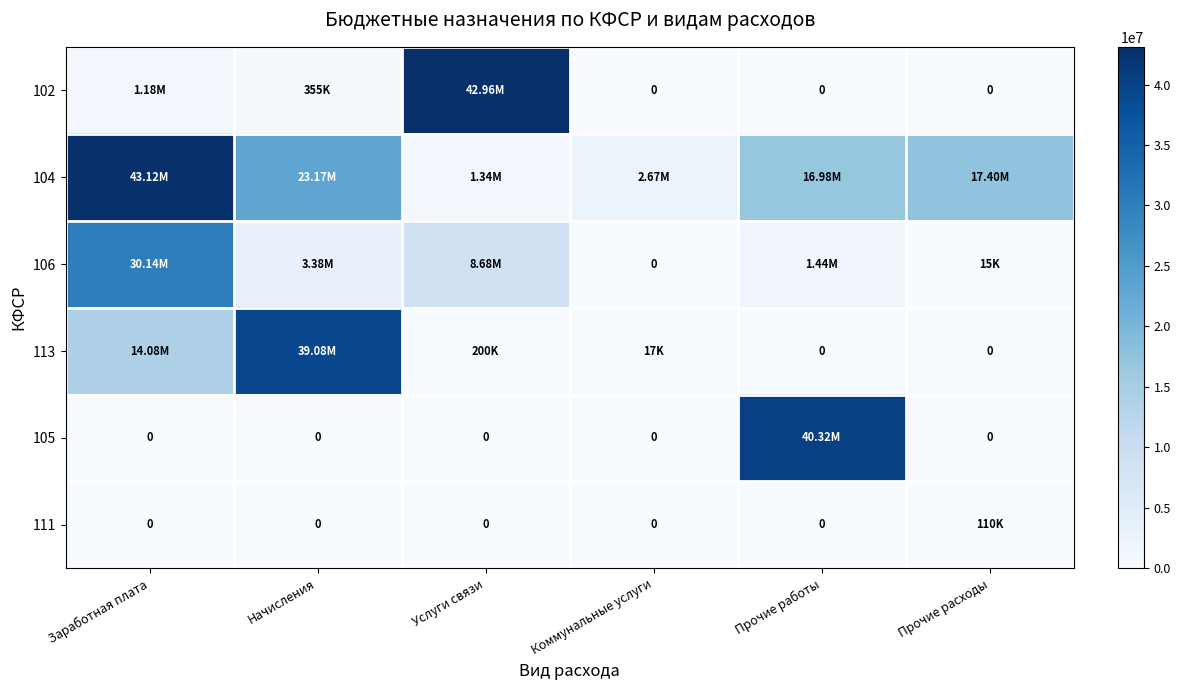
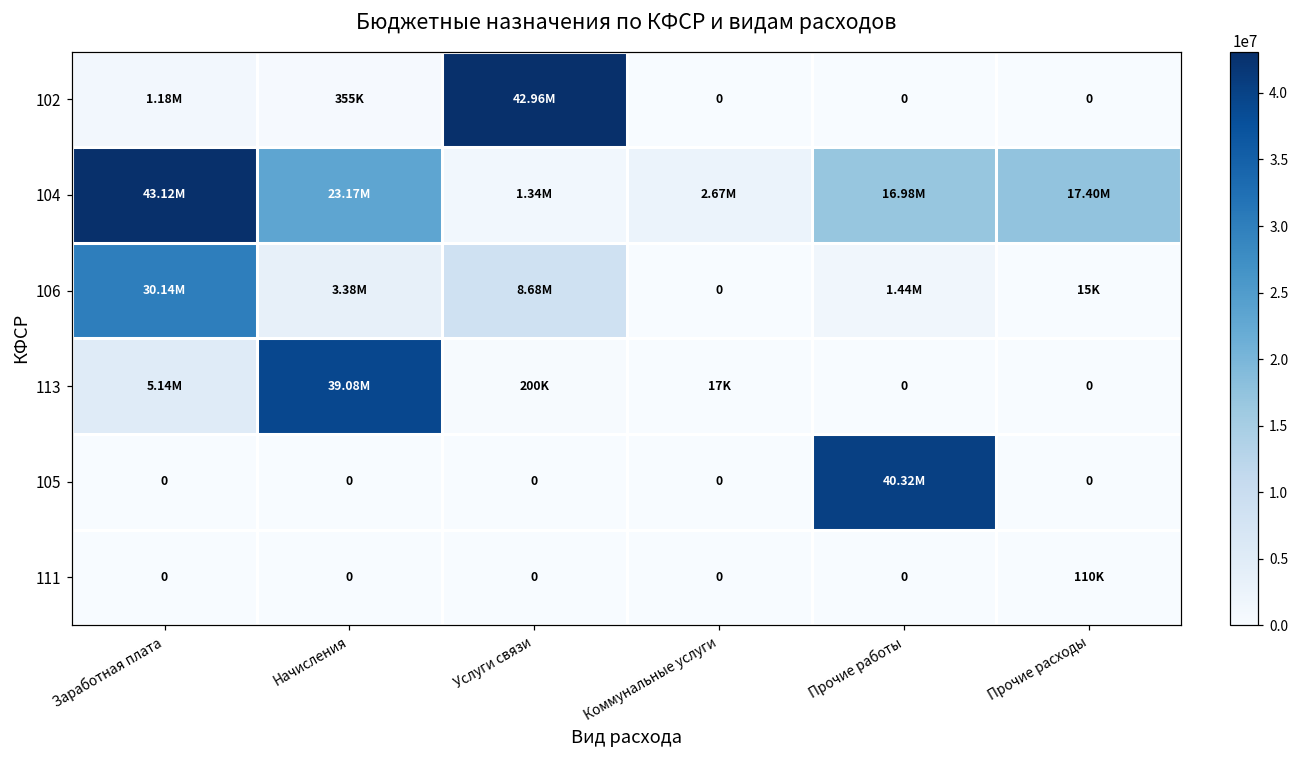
113, Заработная плата: 14.08M -> 5.14M
